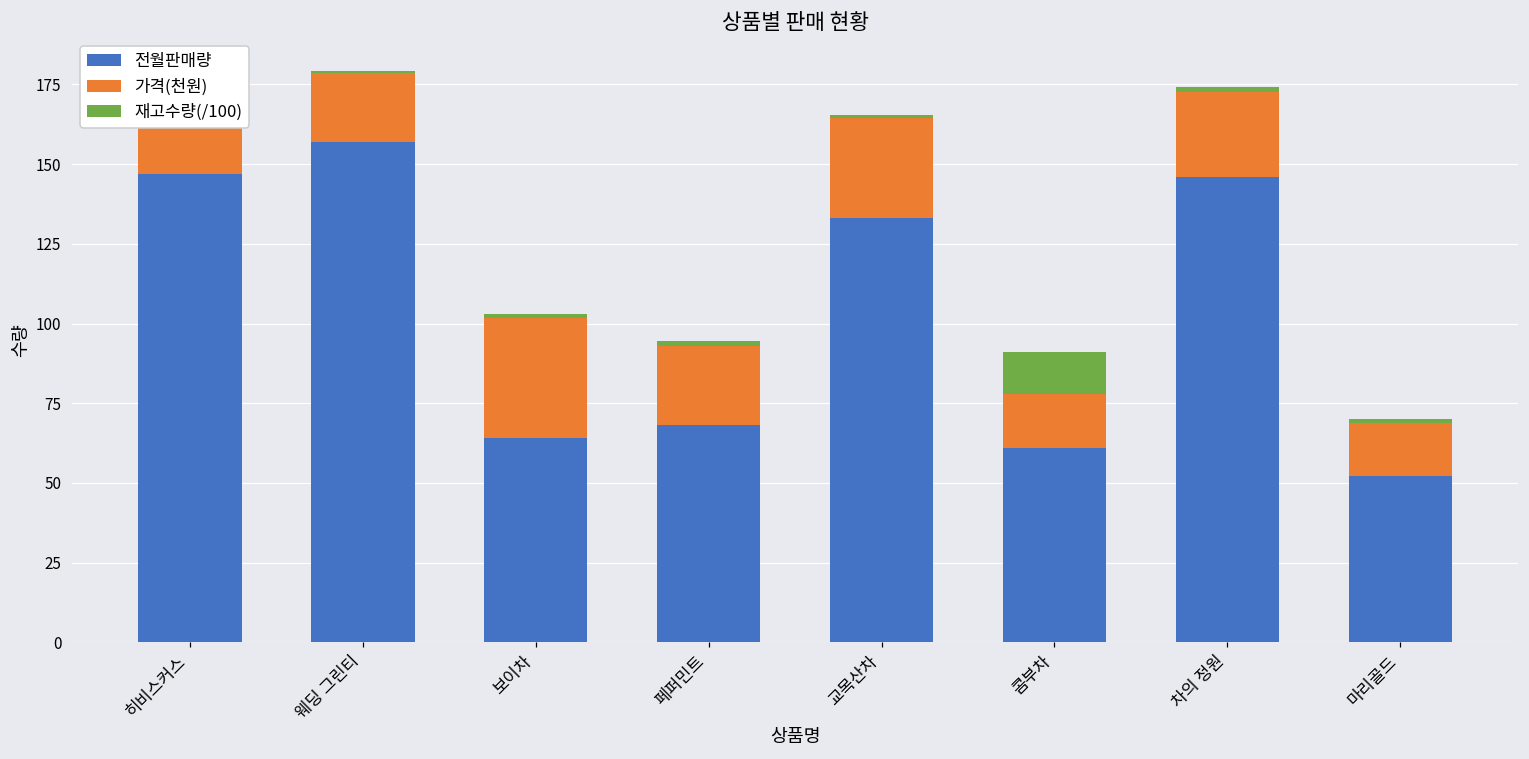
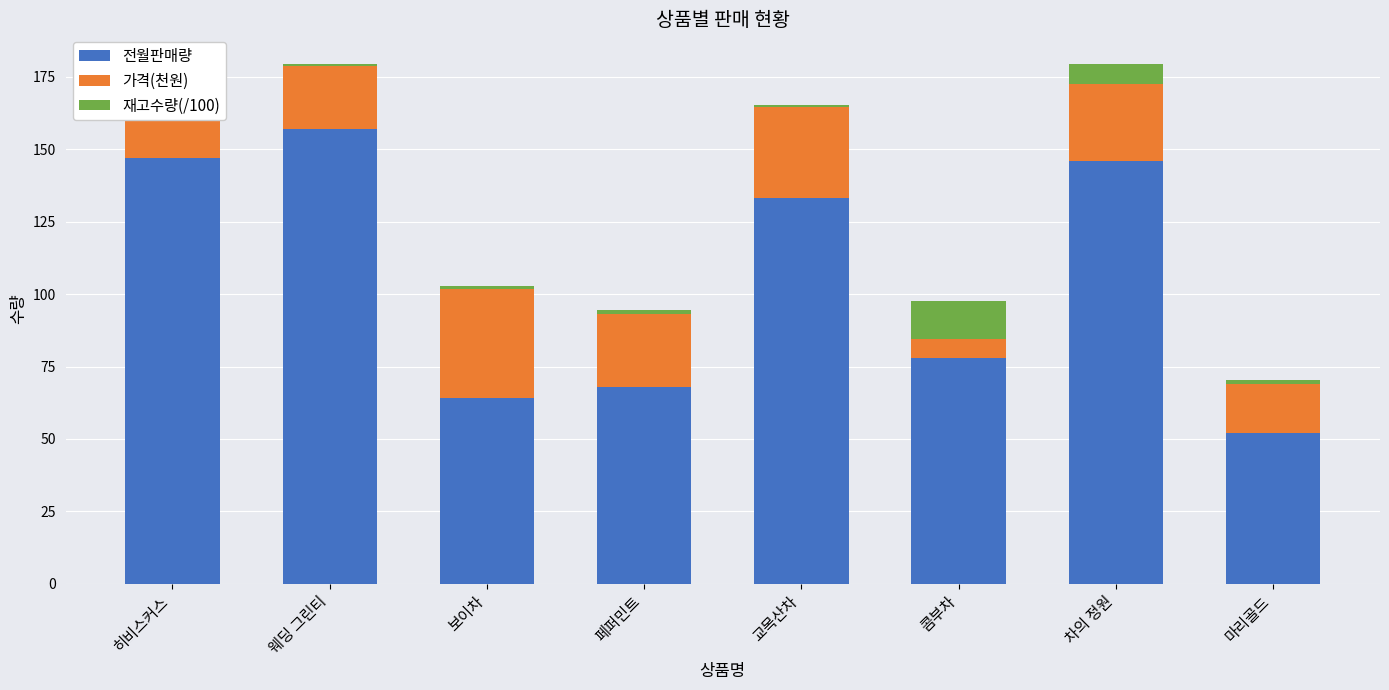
전월판매량, 콤부차: 61 -> 78
가격(천원), 콤부차: 17 -> 6
재고수량(/100), 차의 정원: 2 -> 7
